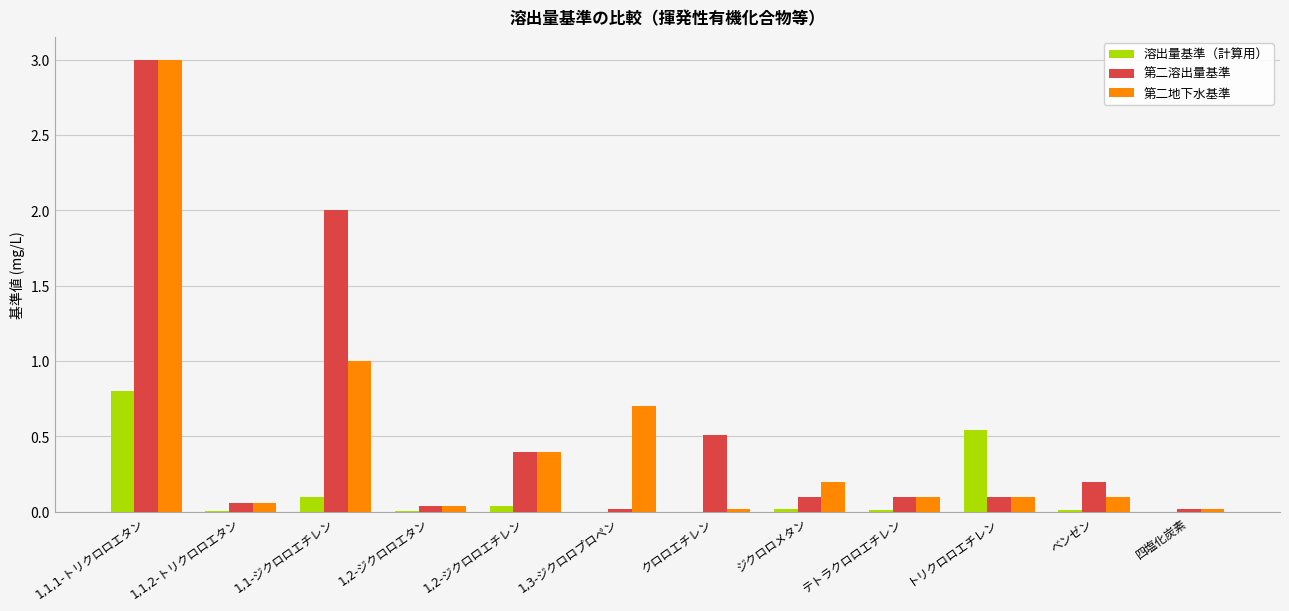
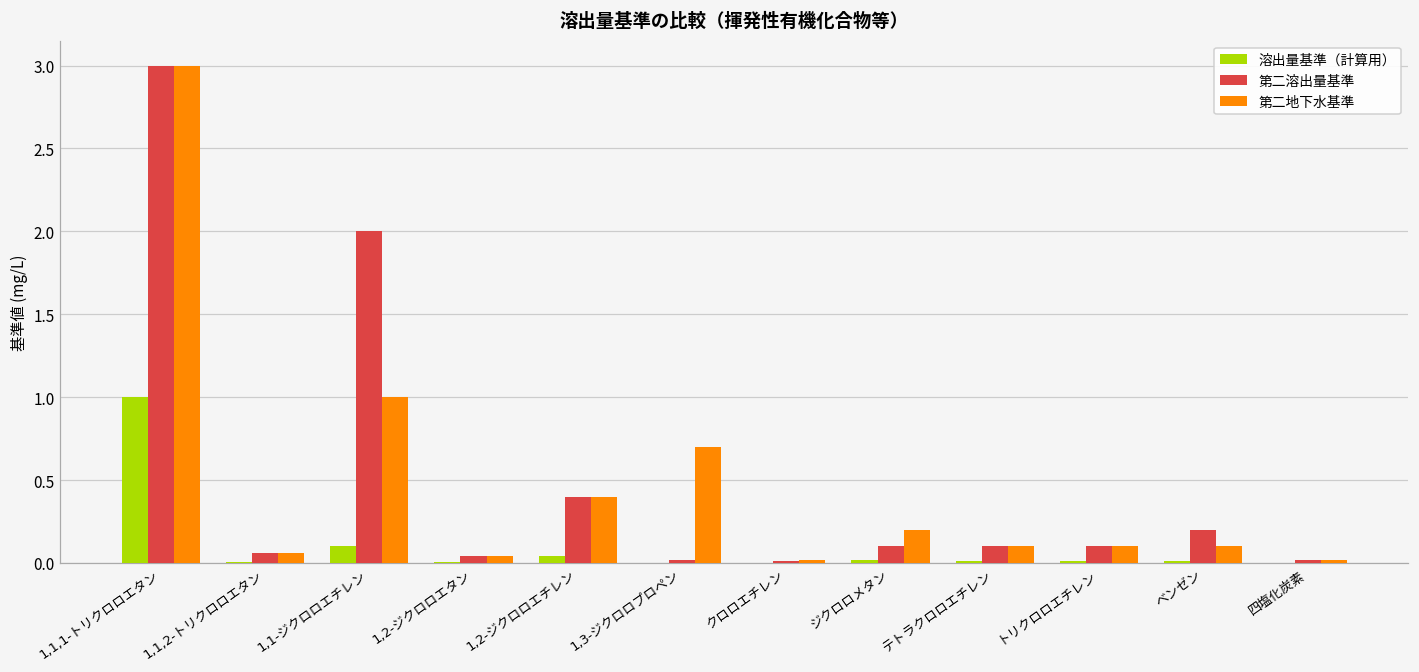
溶出量基準（計算用）, 1,1,1-トリクロロエタン: 0.8 -> 1.0
第二溶出量基準, クロロエチレン: 0.51 -> 0.01
溶出量基準（計算用）, トリクロロエチレン: 0.54 -> 0.01
